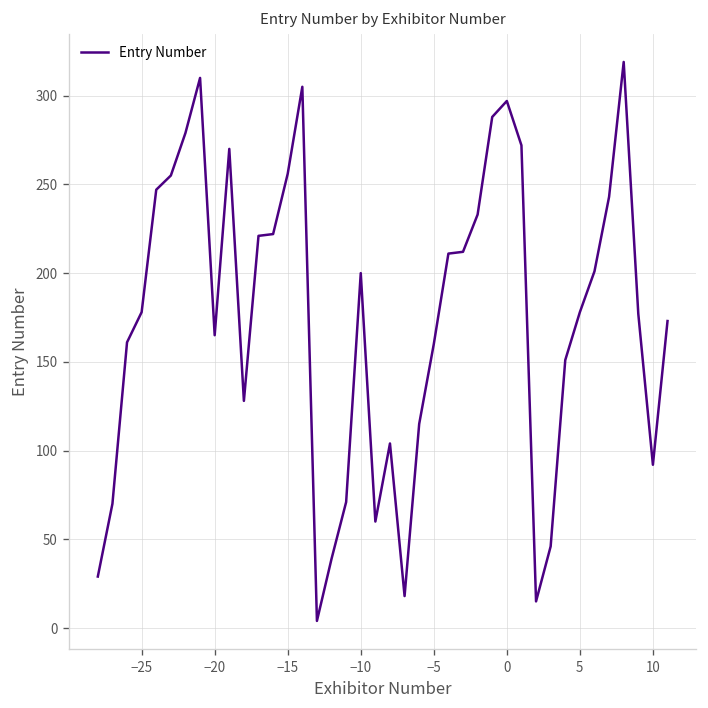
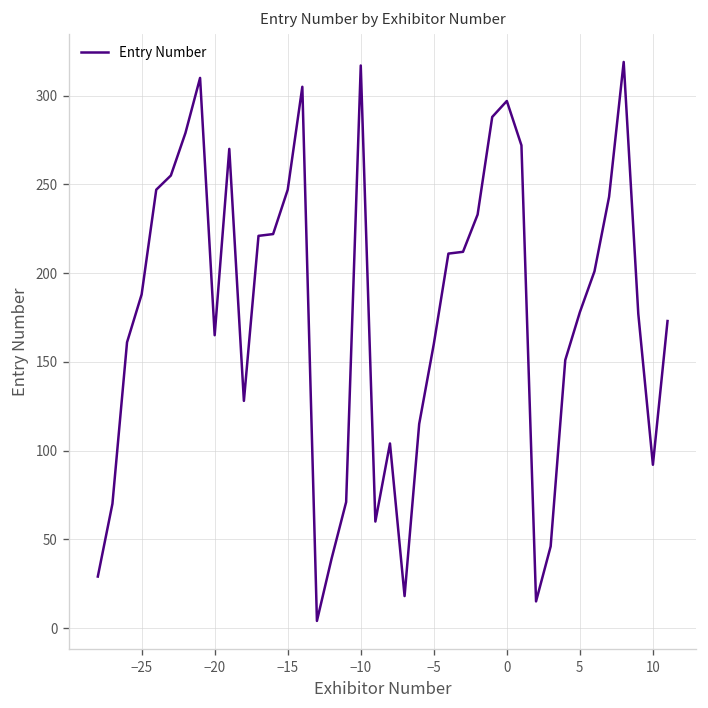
−25: 178 -> 188
−15: 256 -> 247
−10: 200 -> 317
